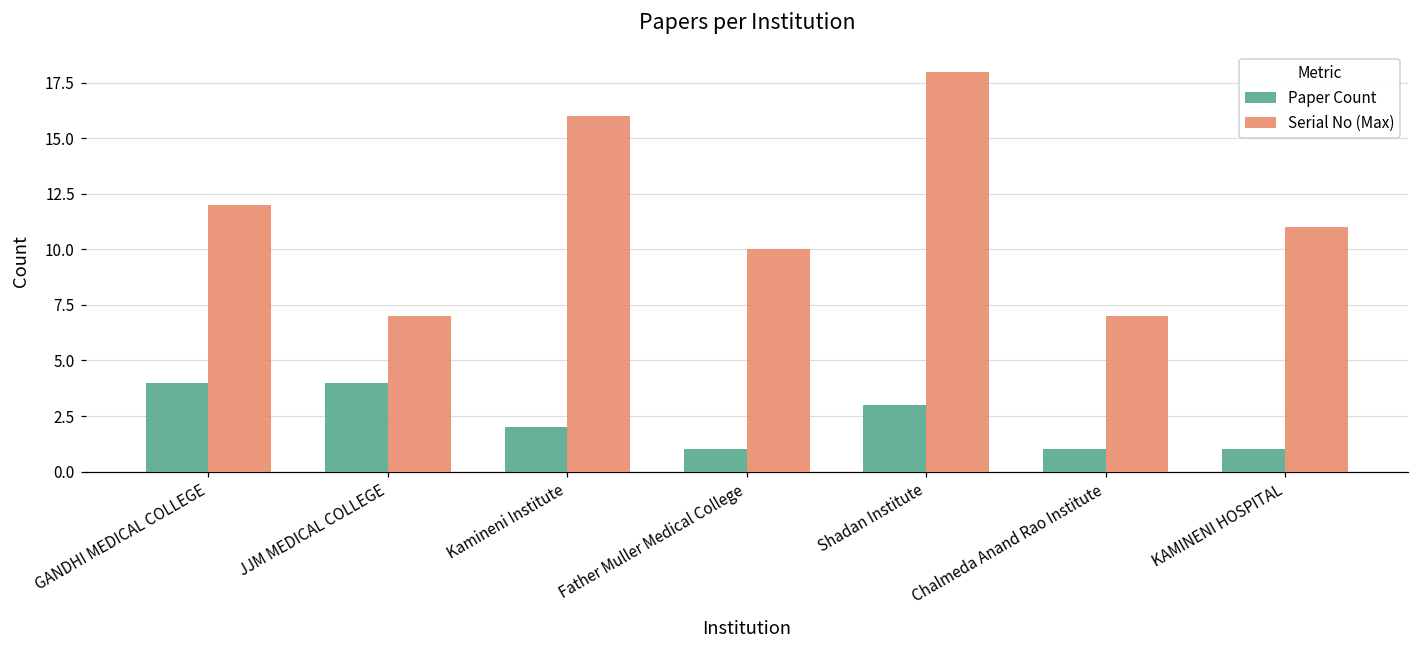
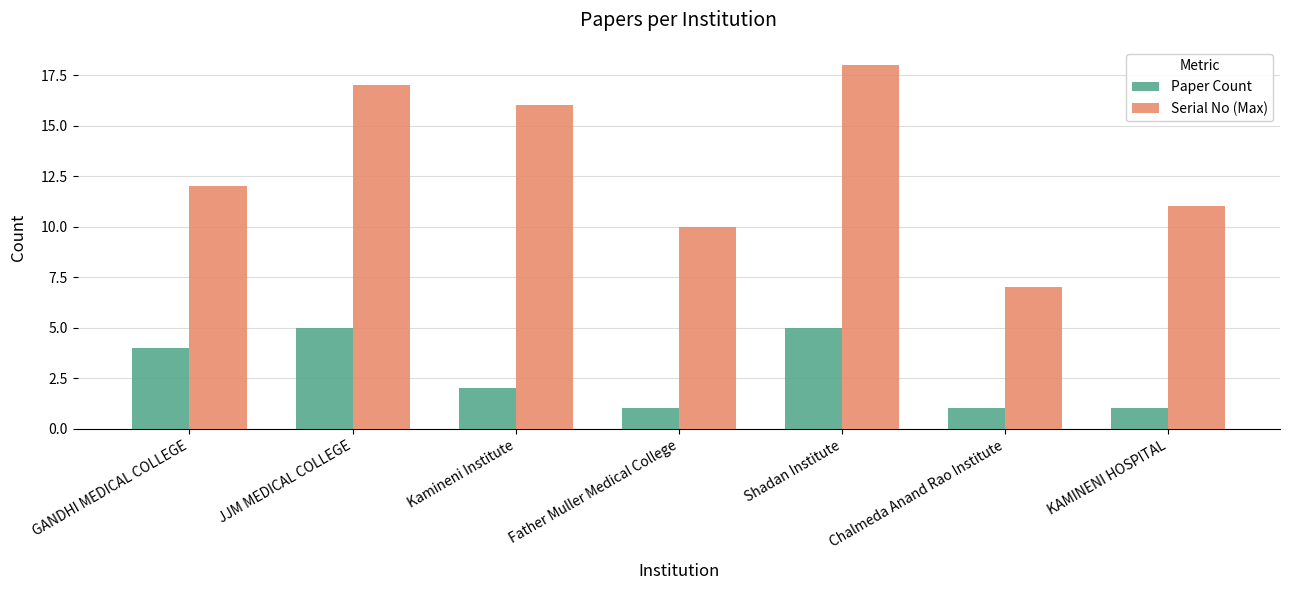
Paper Count, JJM MEDICAL COLLEGE: 4 -> 5
Serial No (Max), JJM MEDICAL COLLEGE: 7 -> 17
Paper Count, Shadan Institute: 3 -> 5
